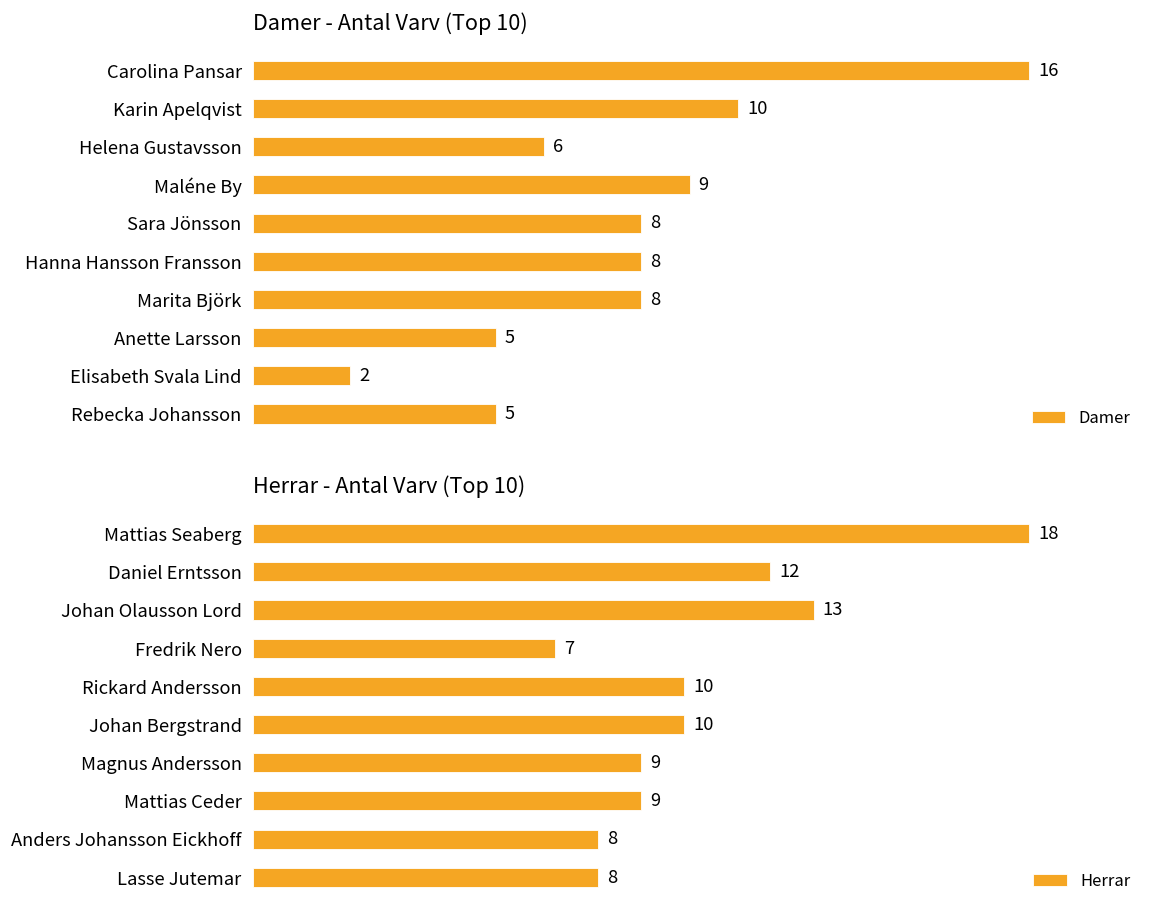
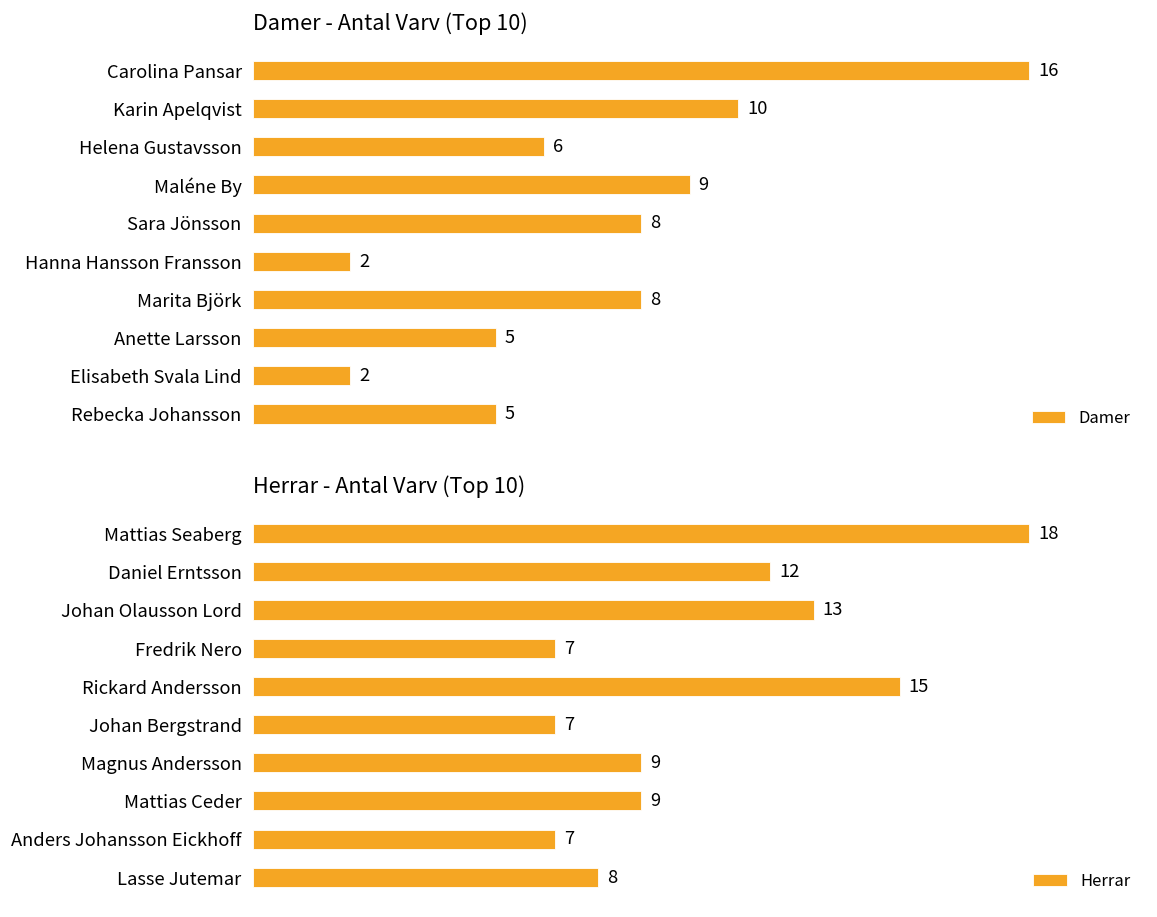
Damer - Antal Varv (Top 10), Hanna Hansson Fransson: 8 -> 2
Herrar - Antal Varv (Top 10), Rickard Andersson: 10 -> 15
Herrar - Antal Varv (Top 10), Johan Bergstrand: 10 -> 7
Herrar - Antal Varv (Top 10), Anders Johansson Eickhoff: 8 -> 7
